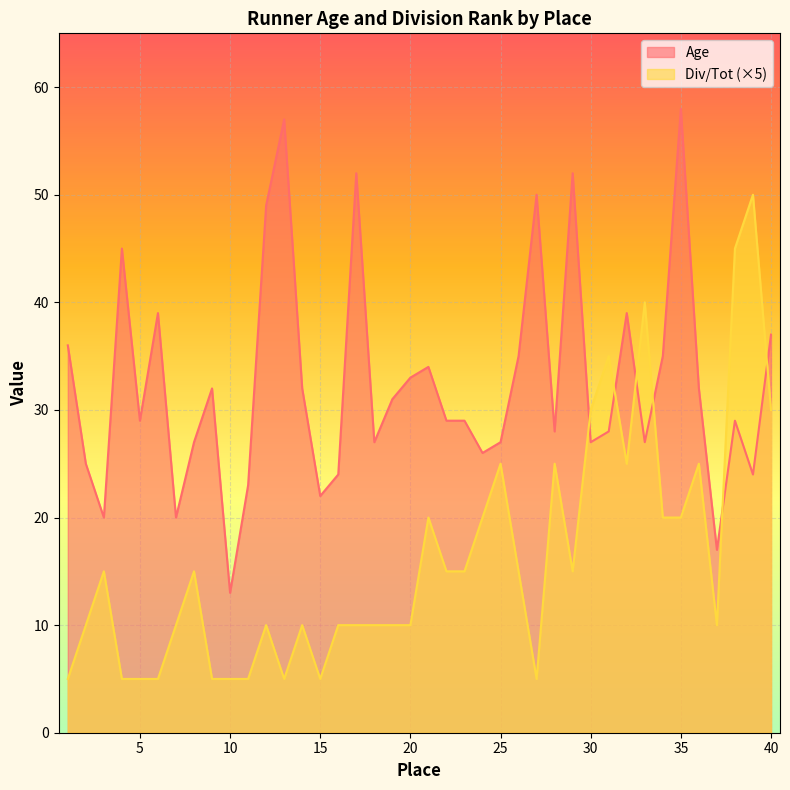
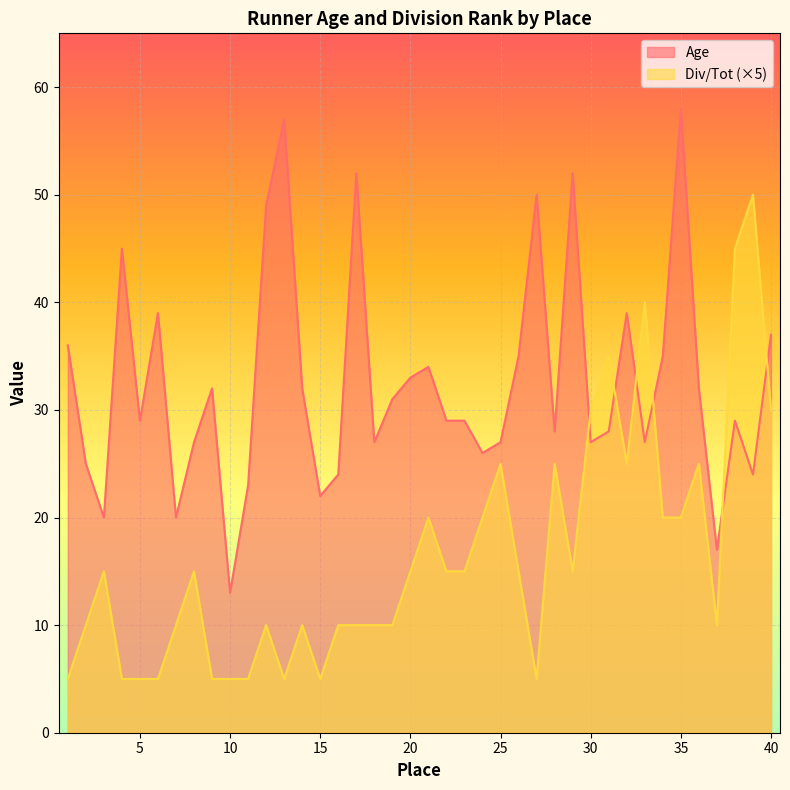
Div/Tot (×5), 20: 10.0 -> 15.0
